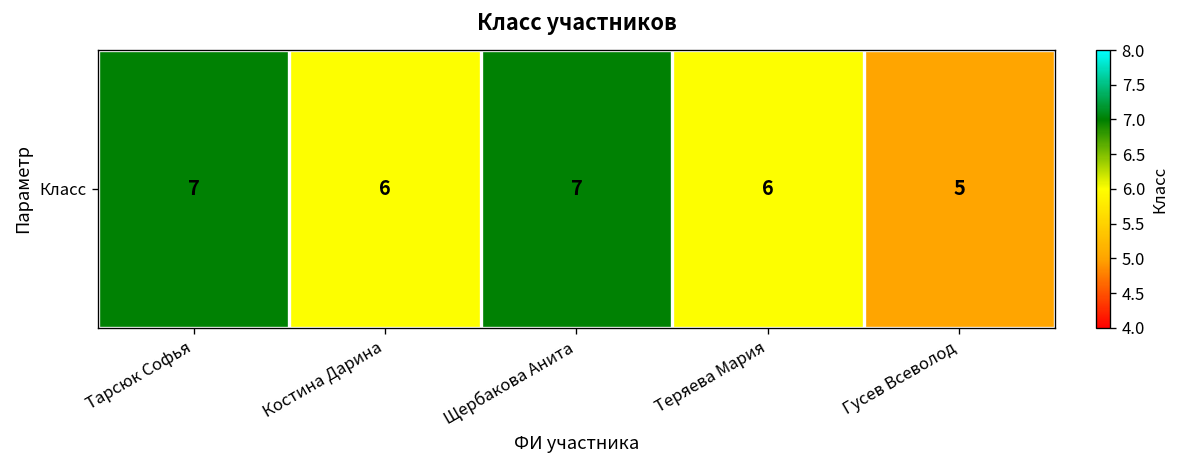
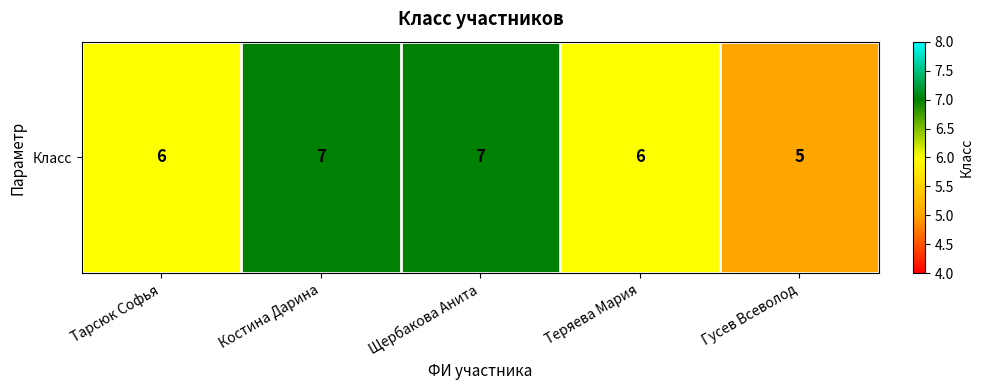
Класс, Тарсюк Софья: 7 -> 6
Класс, Костина Дарина: 6 -> 7
